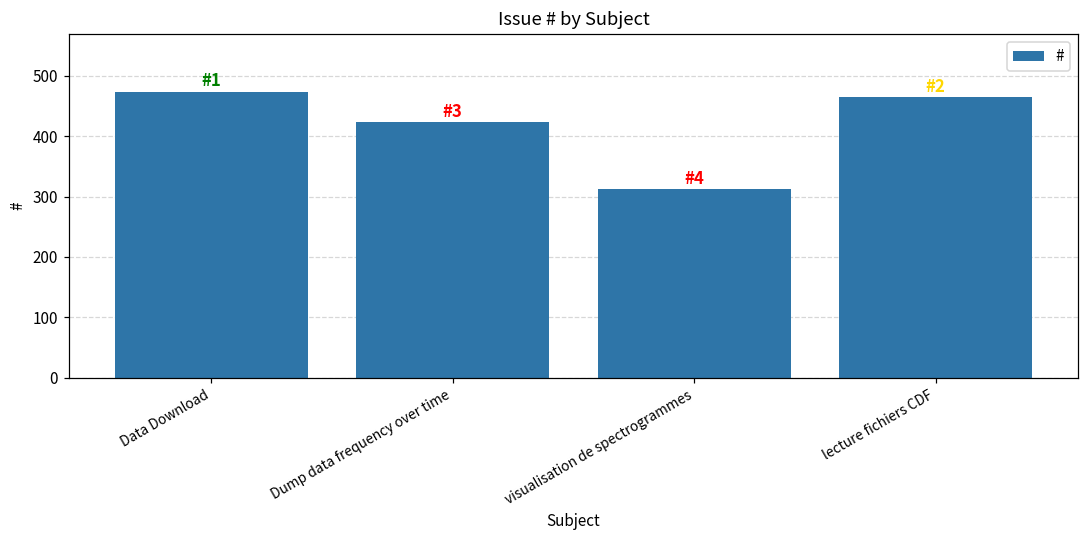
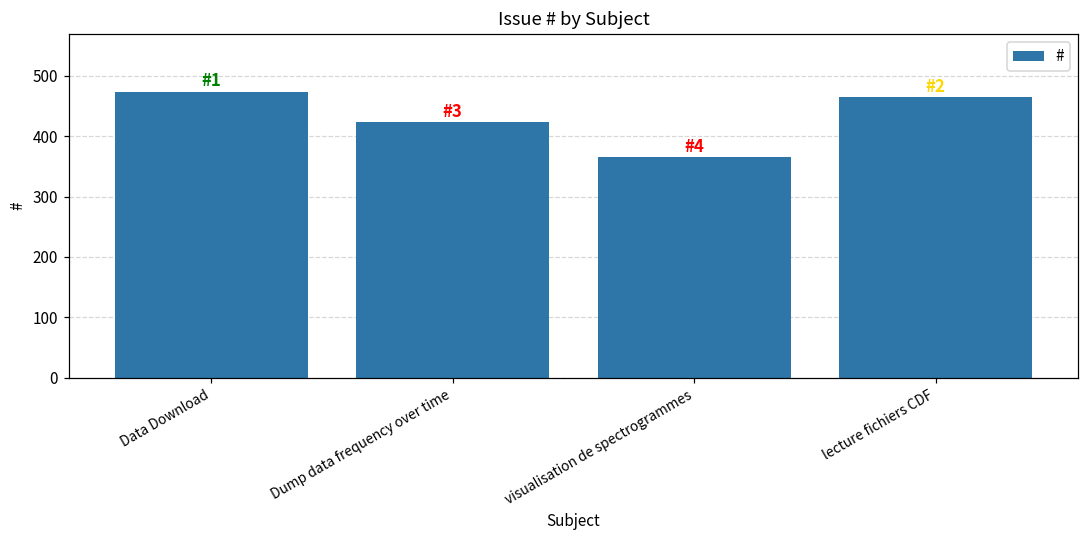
visualisation de spectrogrammes: 310 -> 370
